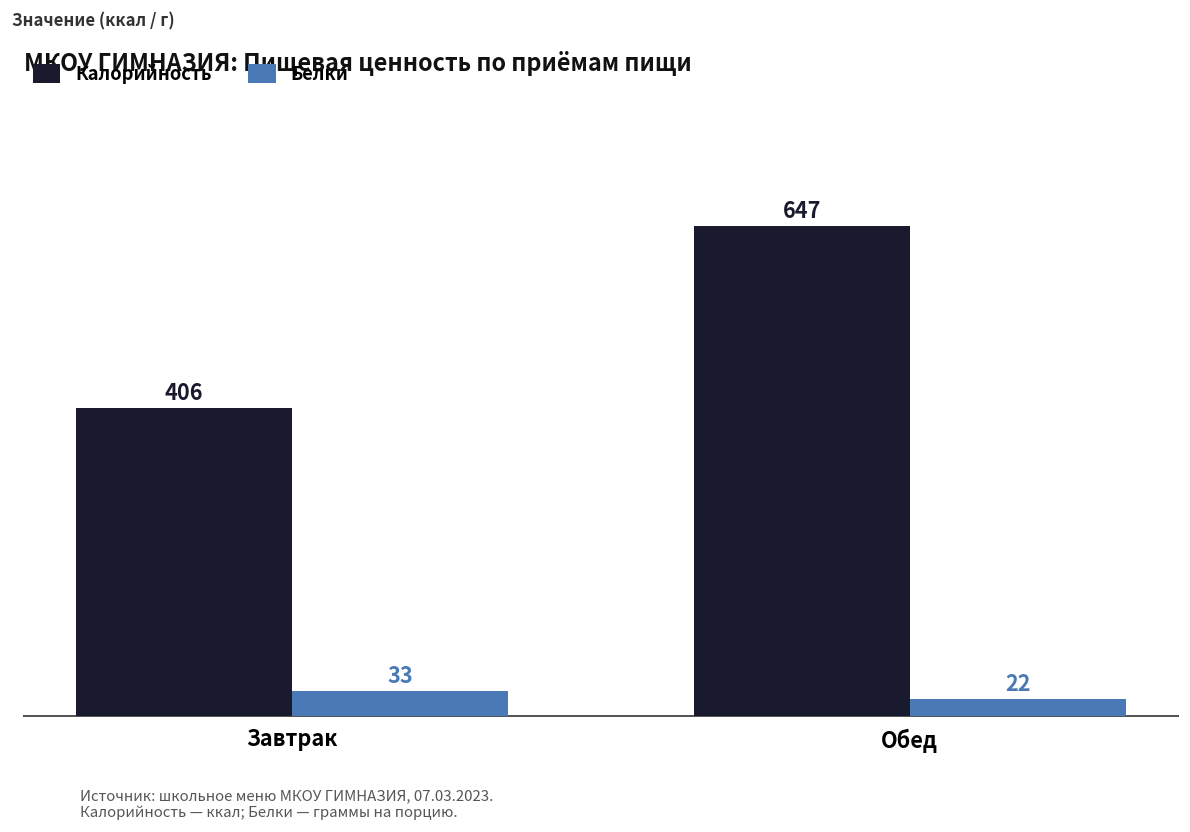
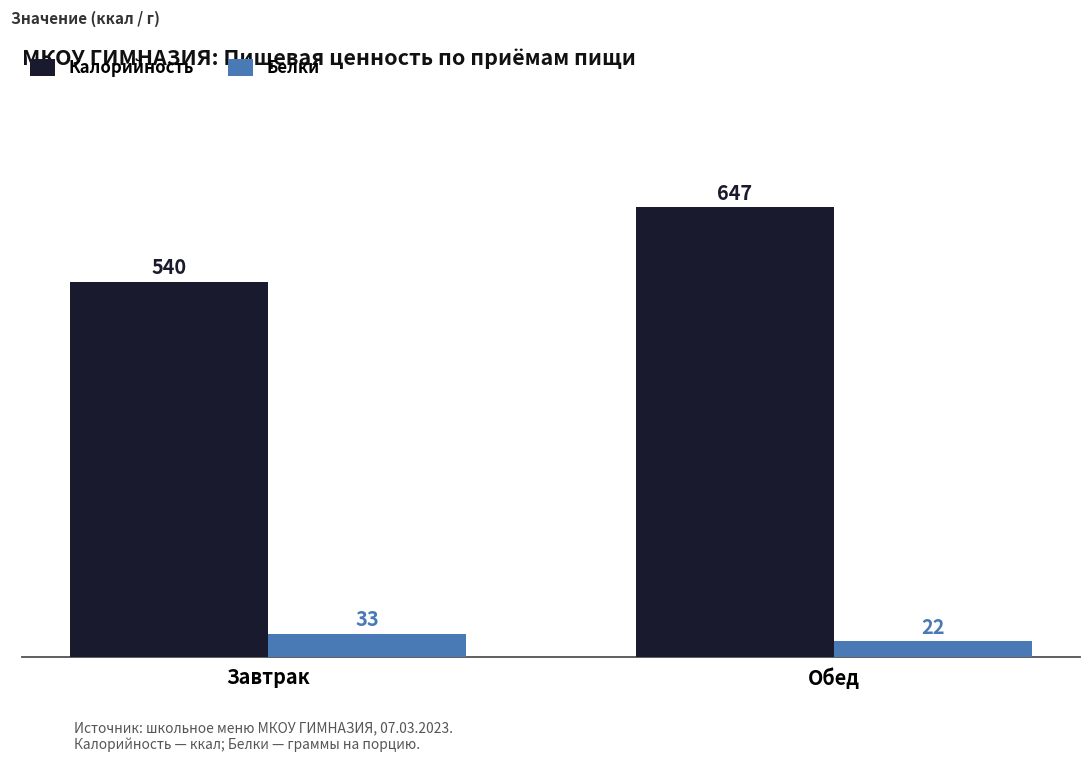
Калорийность, Завтрак: 406 -> 540
